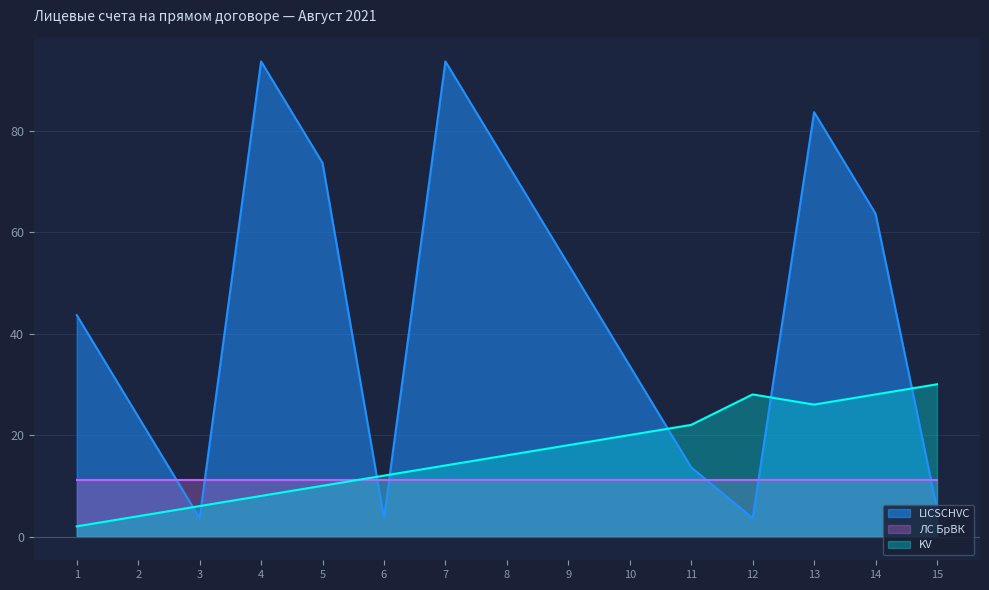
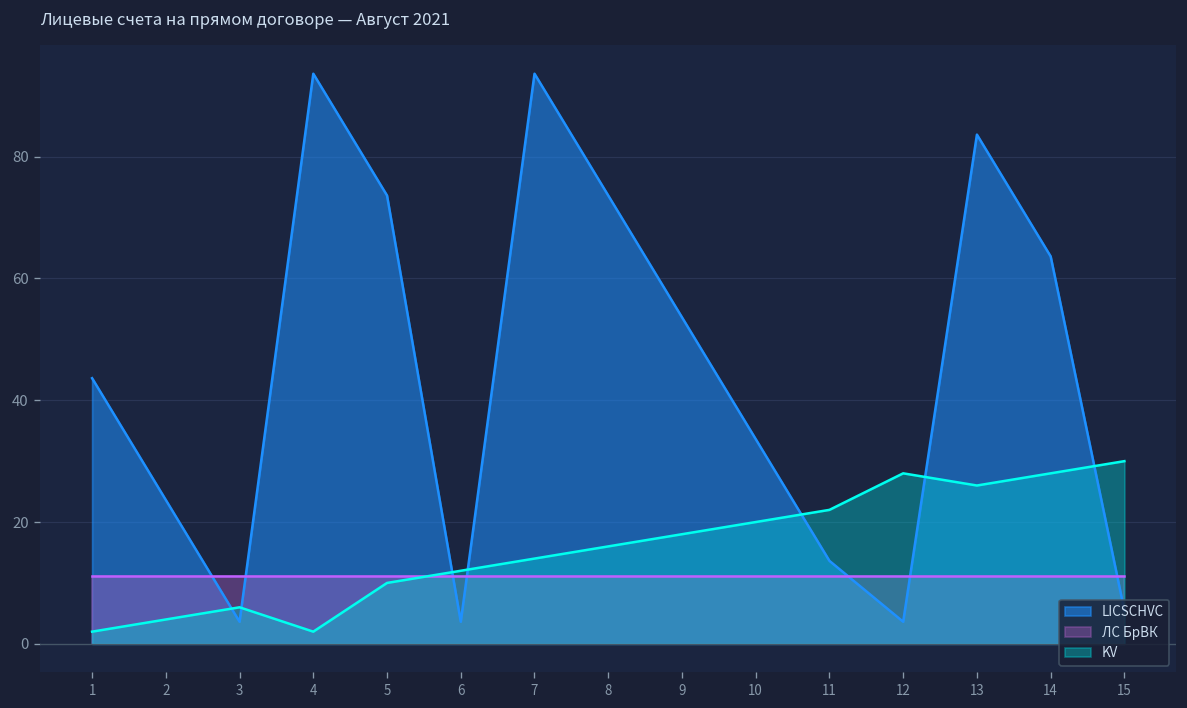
KV, 4: 8 -> 2
